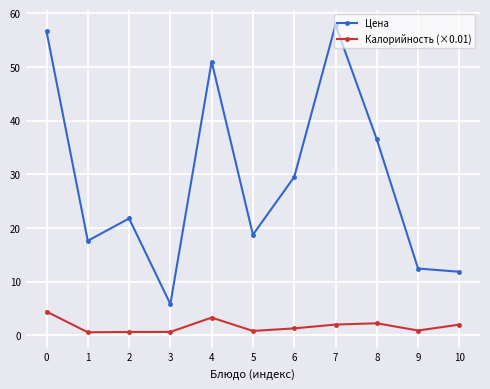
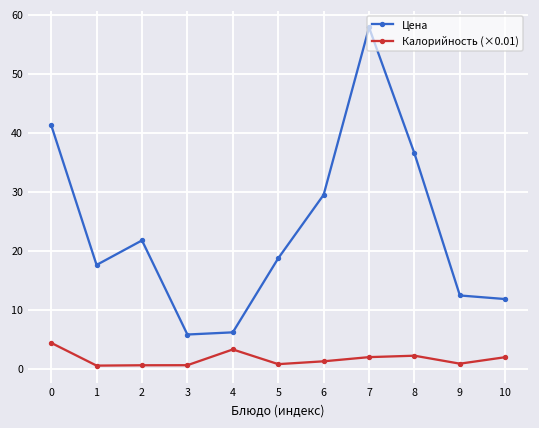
Цена, 0: 57 -> 41
Цена, 4: 51 -> 6
